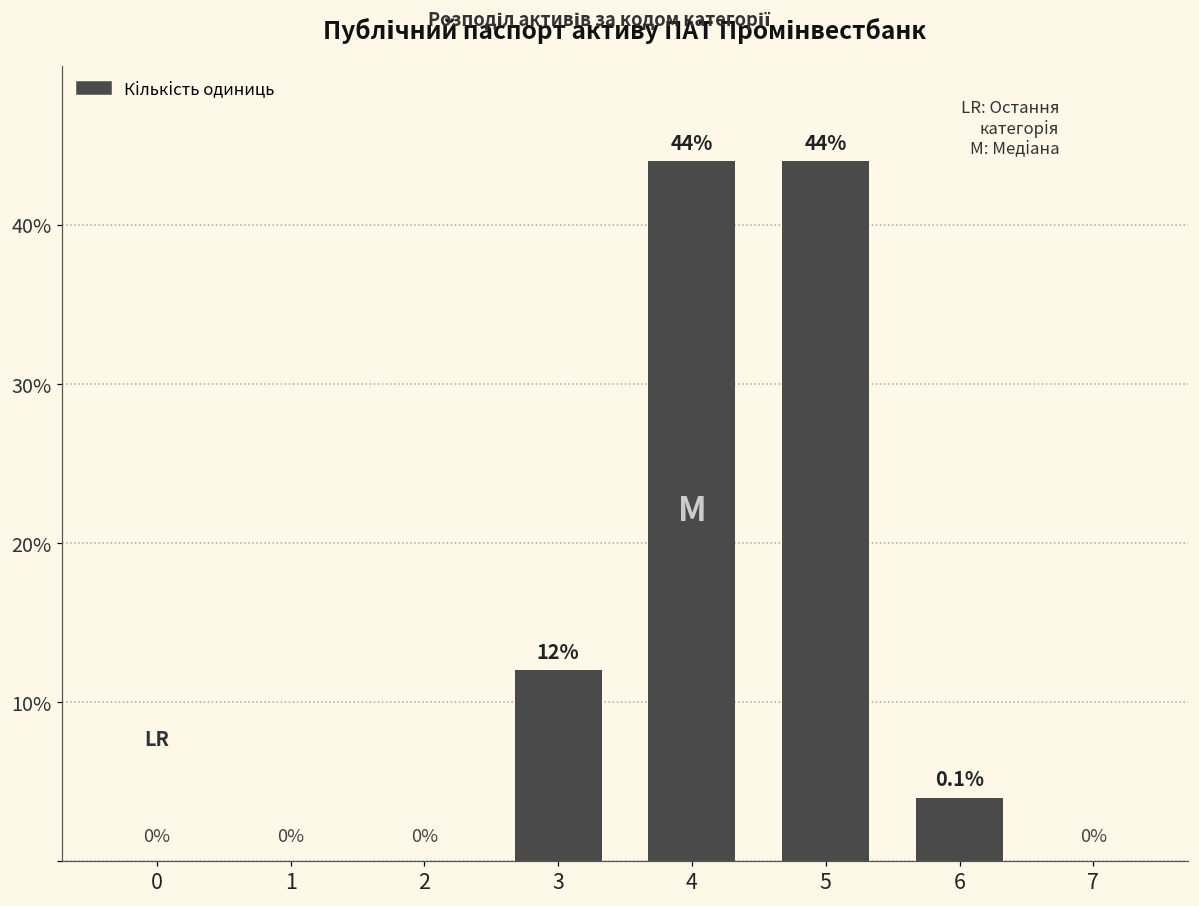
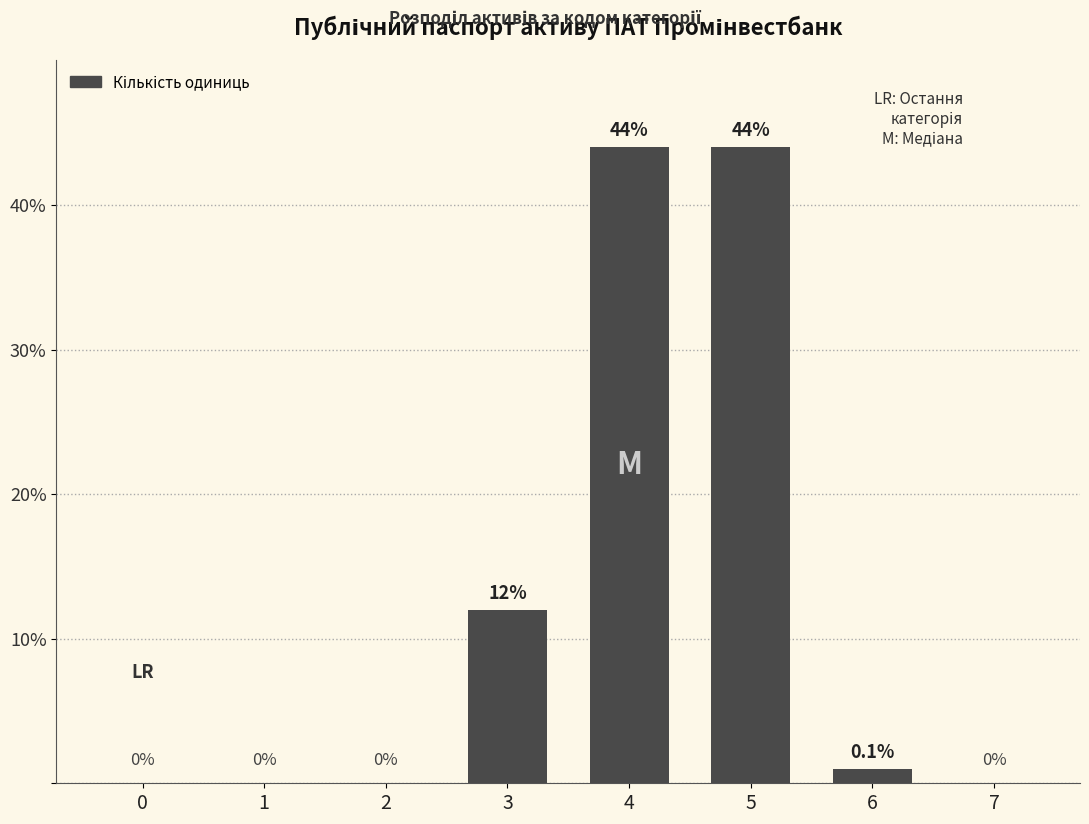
6: 4% -> 1%
